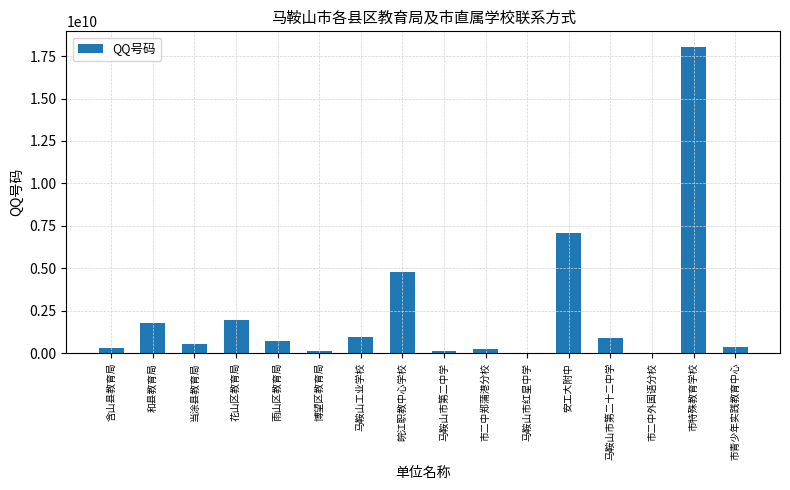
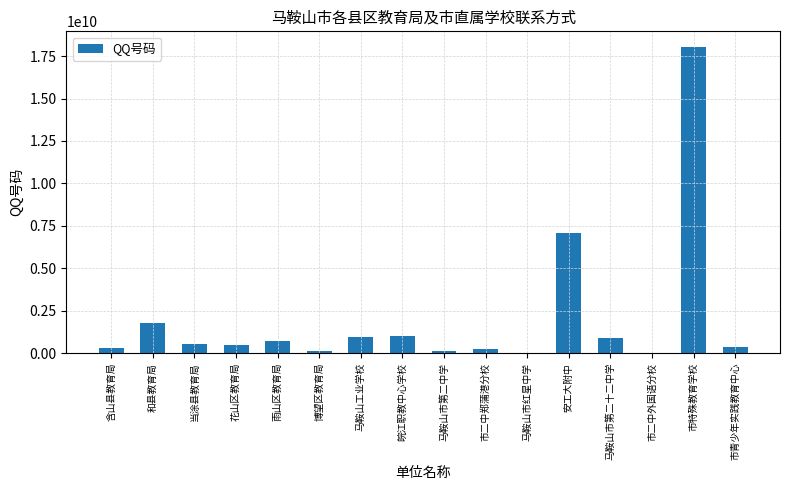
花山区教育局: 2000000000 -> 500000000
皖江职教中心学校: 4800000000 -> 1000000000
